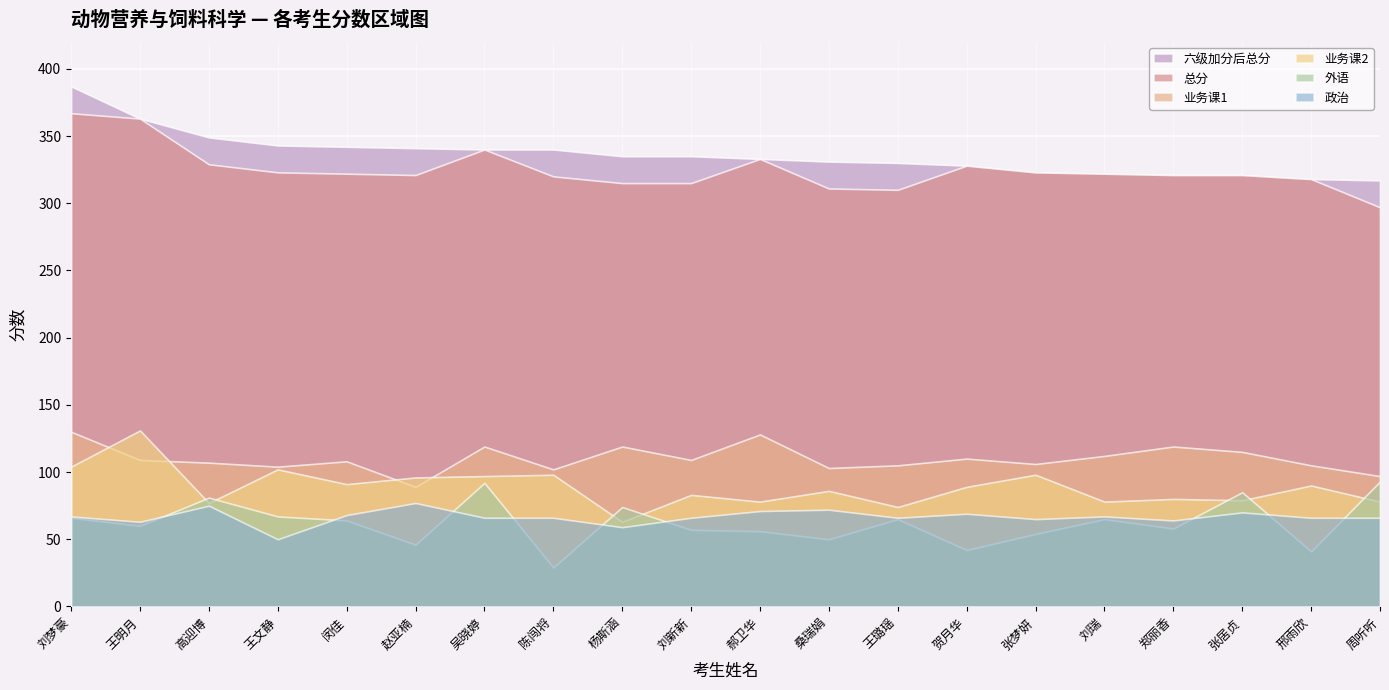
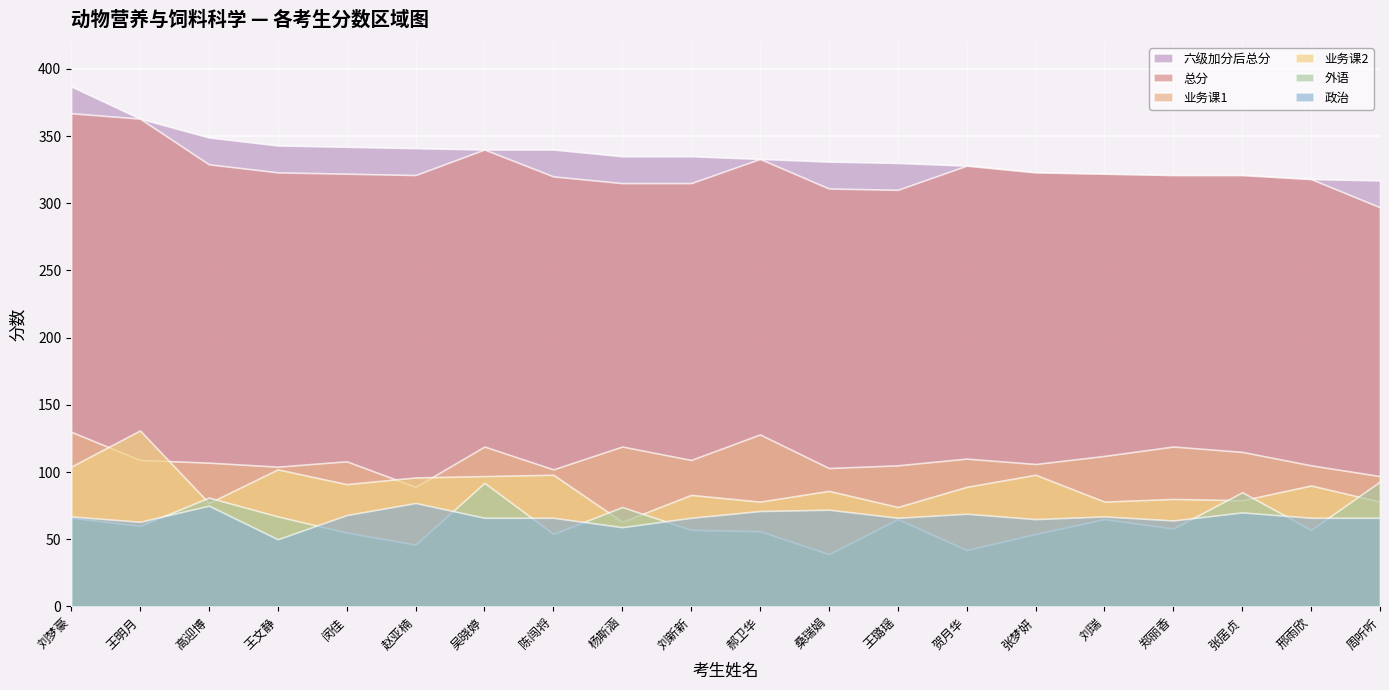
外语, 闵佳: 64 -> 55
外语, 陈闯将: 29 -> 54
外语, 桑瑞娟: 50 -> 39
外语, 邢雨欣: 41 -> 57
